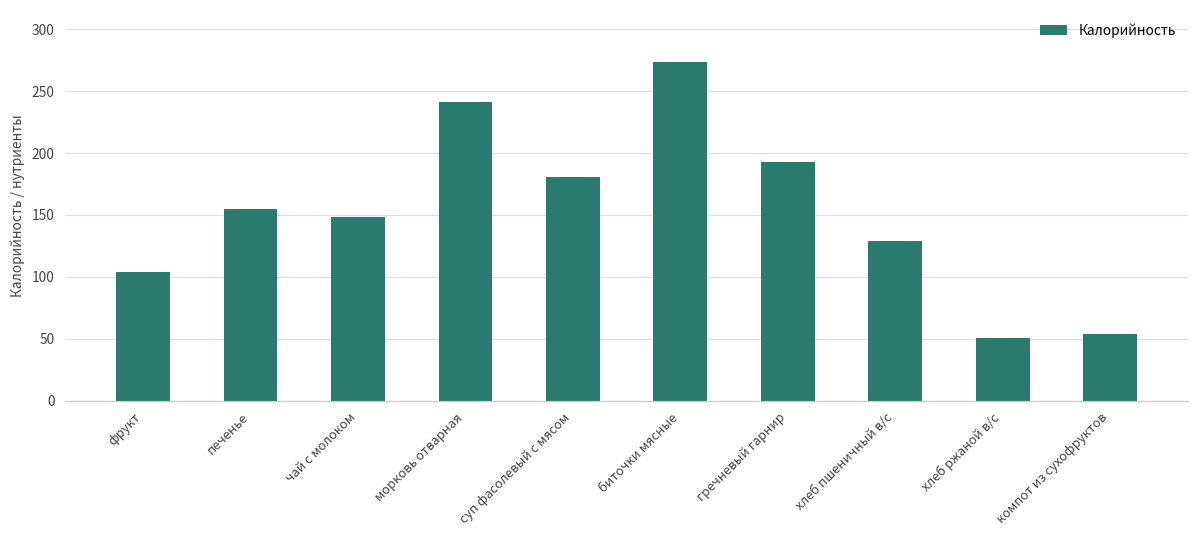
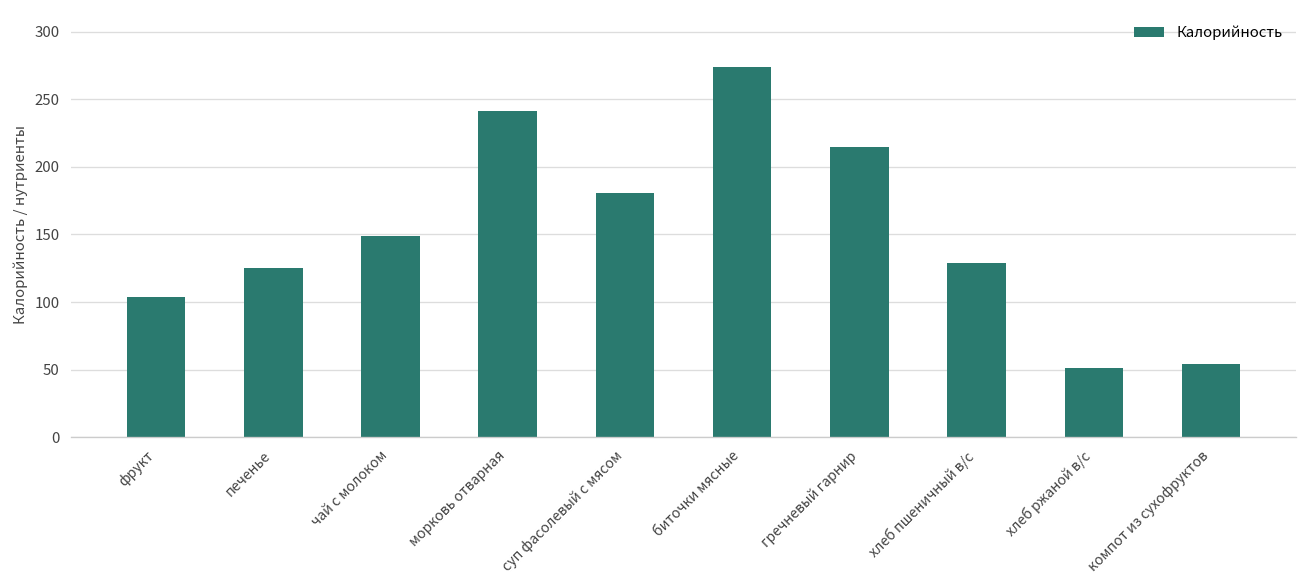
печенье: 155 -> 125
гречневый гарнир: 192 -> 215
